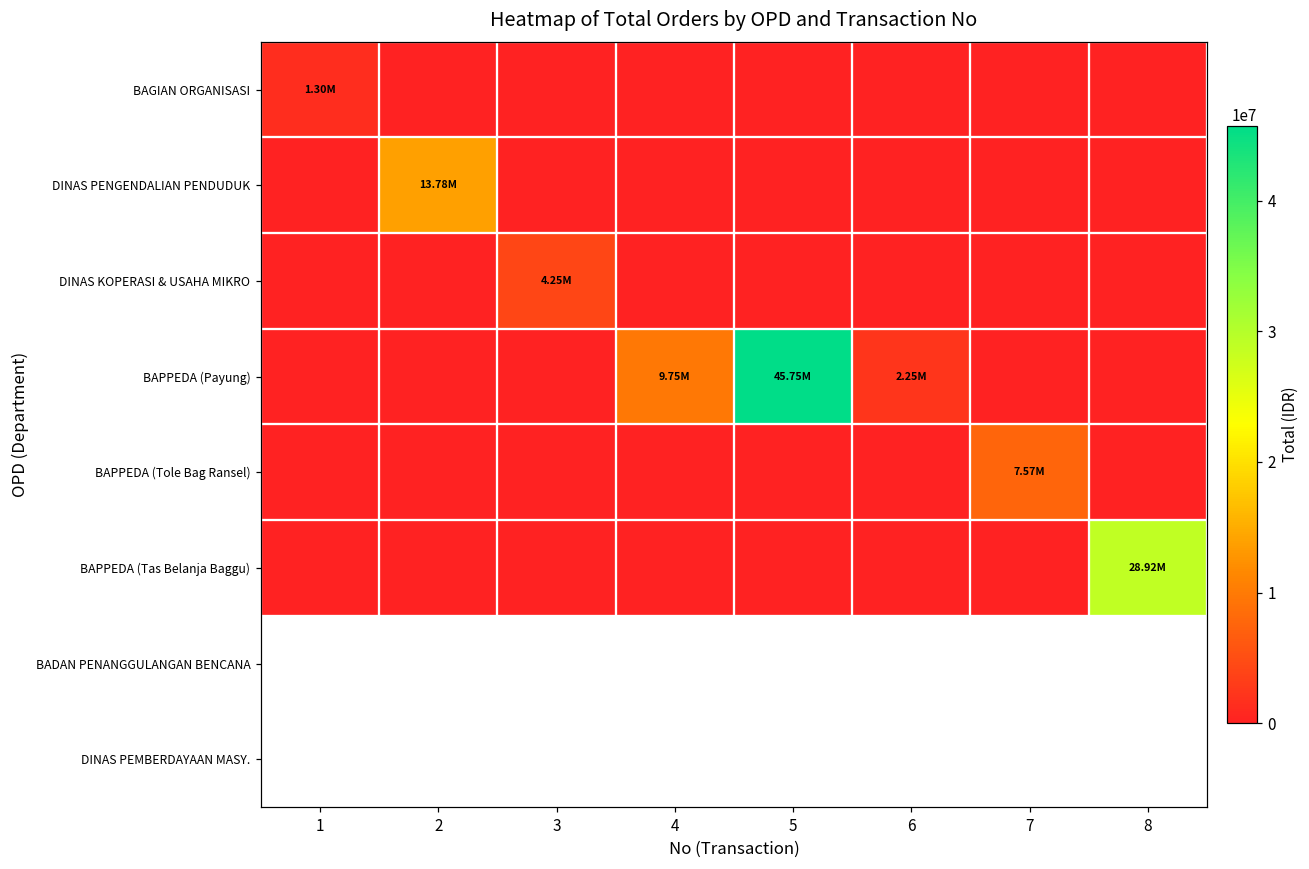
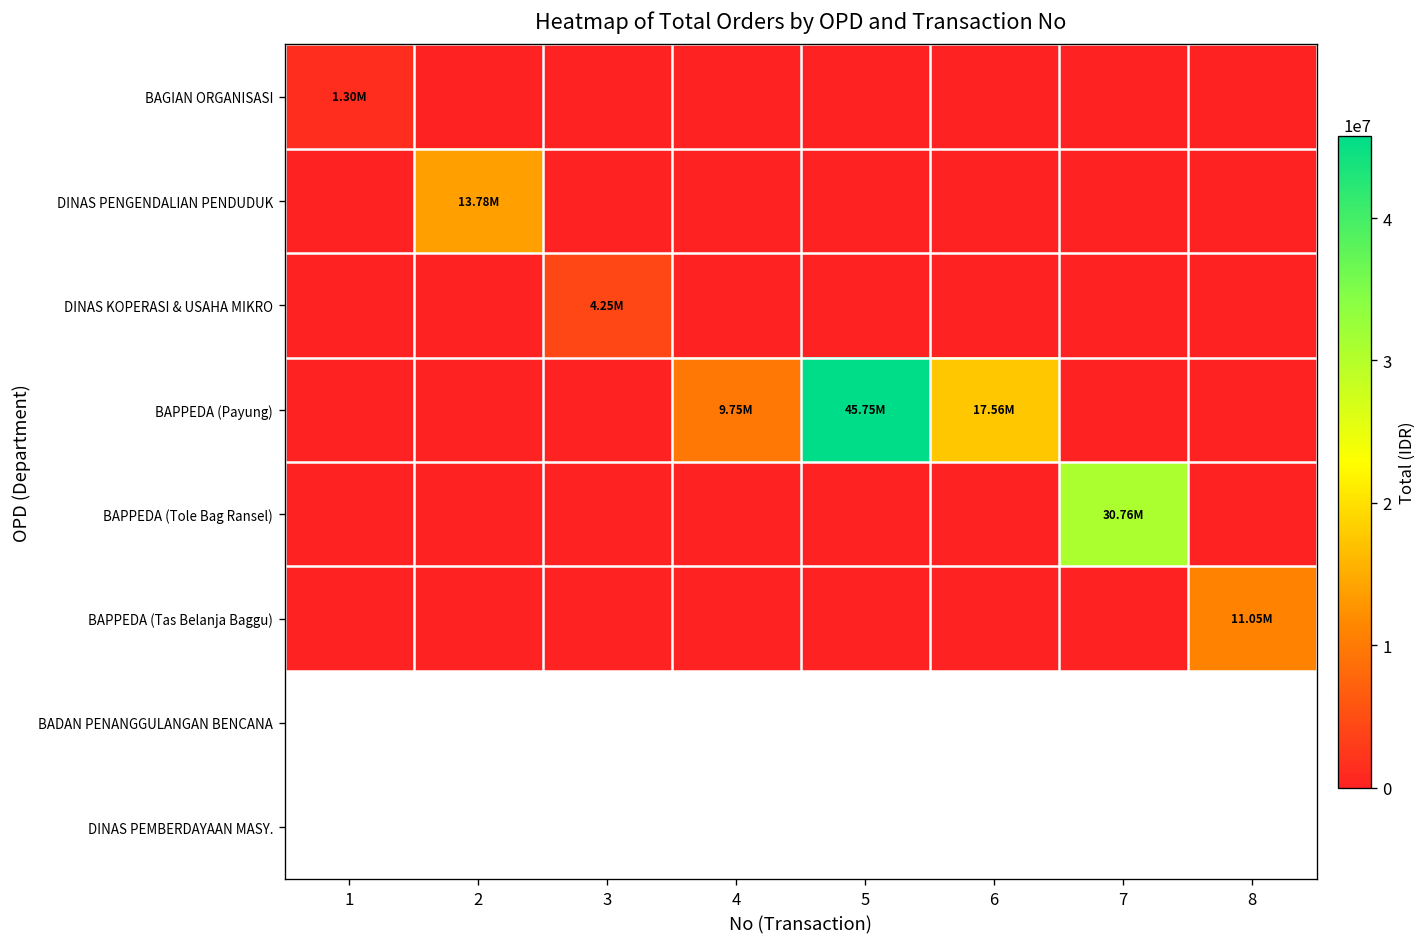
BAPPEDA (Payung), 6: 2.25M -> 17.56M
BAPPEDA (Tole Bag Ransel), 7: 7.57M -> 30.76M
BAPPEDA (Tas Belanja Baggu), 8: 28.92M -> 11.05M
